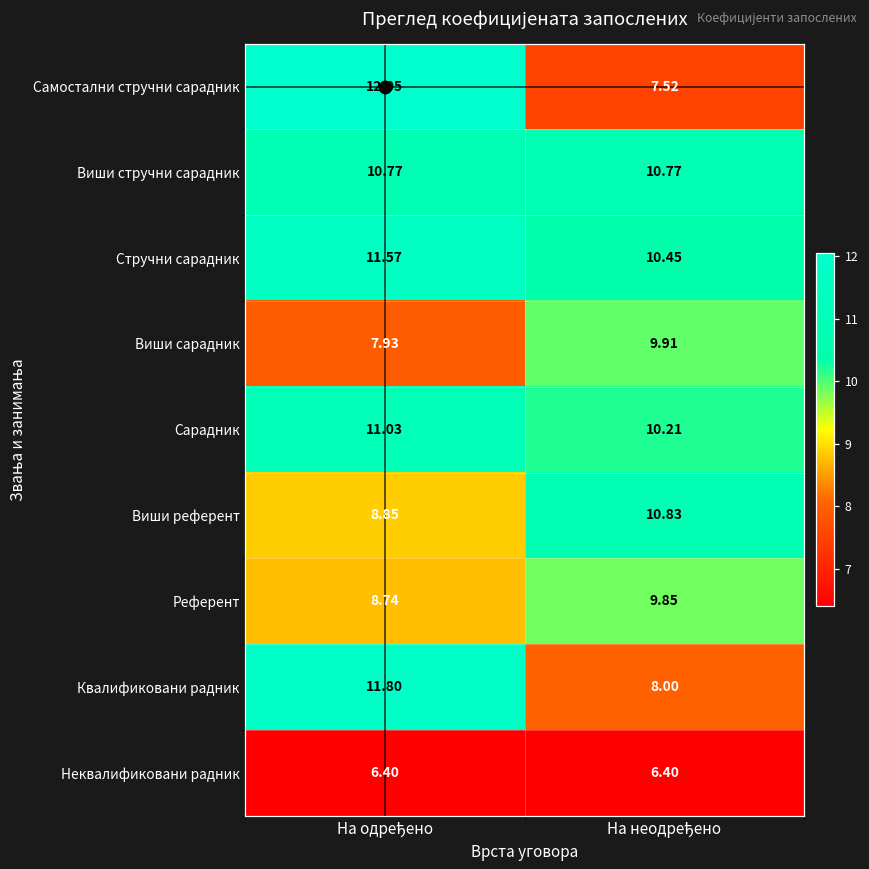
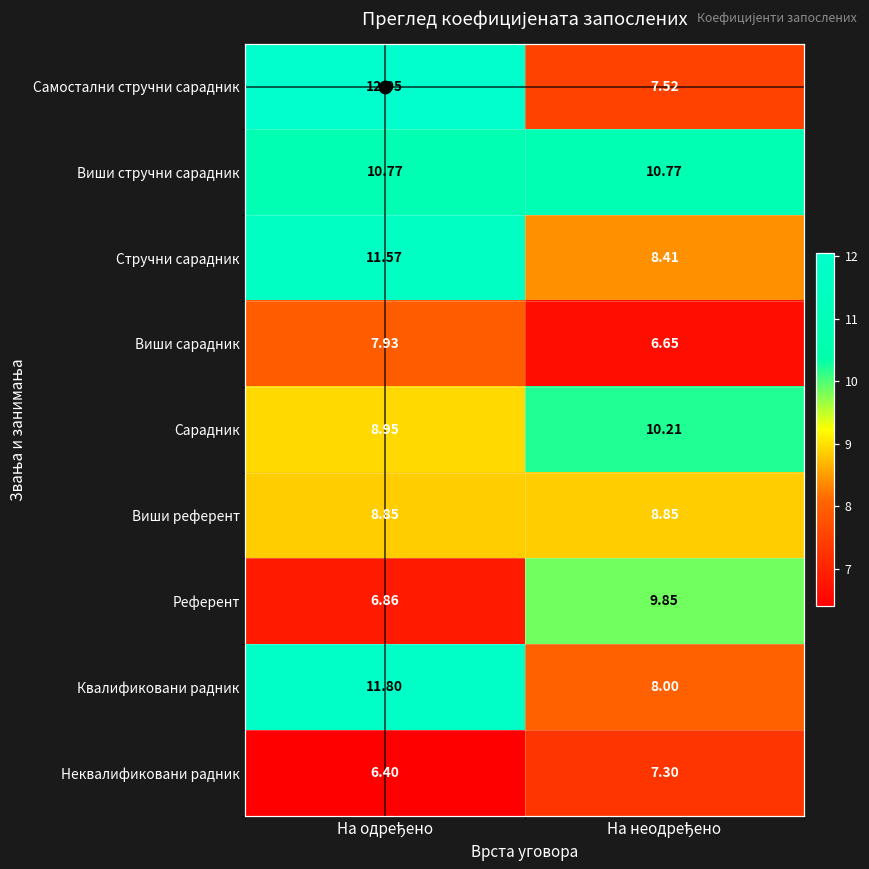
Стручни сарадник, На неодређено: 10.45 -> 8.41
Виши сарадник, На неодређено: 9.91 -> 6.65
Сарадник, На одређено: 11.03 -> 8.95
Виши референт, На неодређено: 10.83 -> 8.85
Референт, На одређено: 8.74 -> 6.86
Неквалификовани радник, На неодређено: 6.40 -> 7.30
